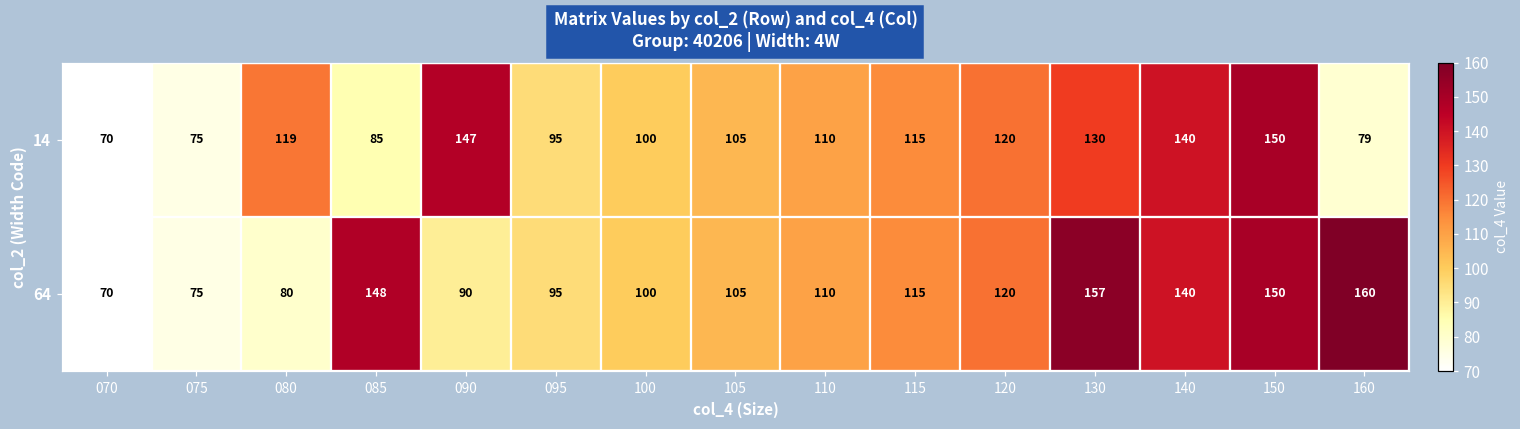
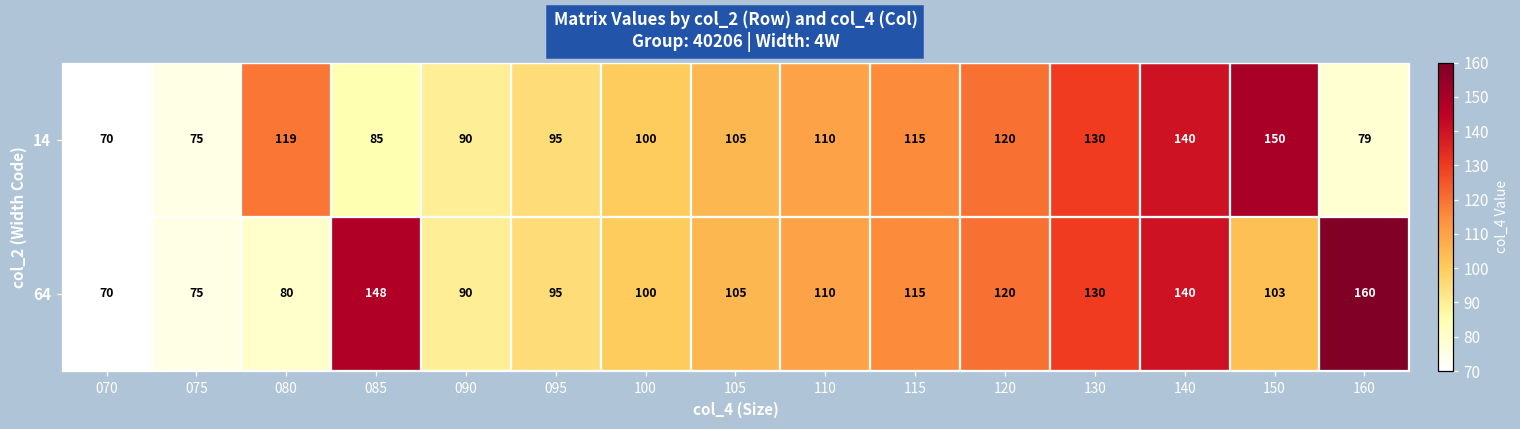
14, 090: 147 -> 90
64, 130: 157 -> 130
64, 150: 150 -> 103
